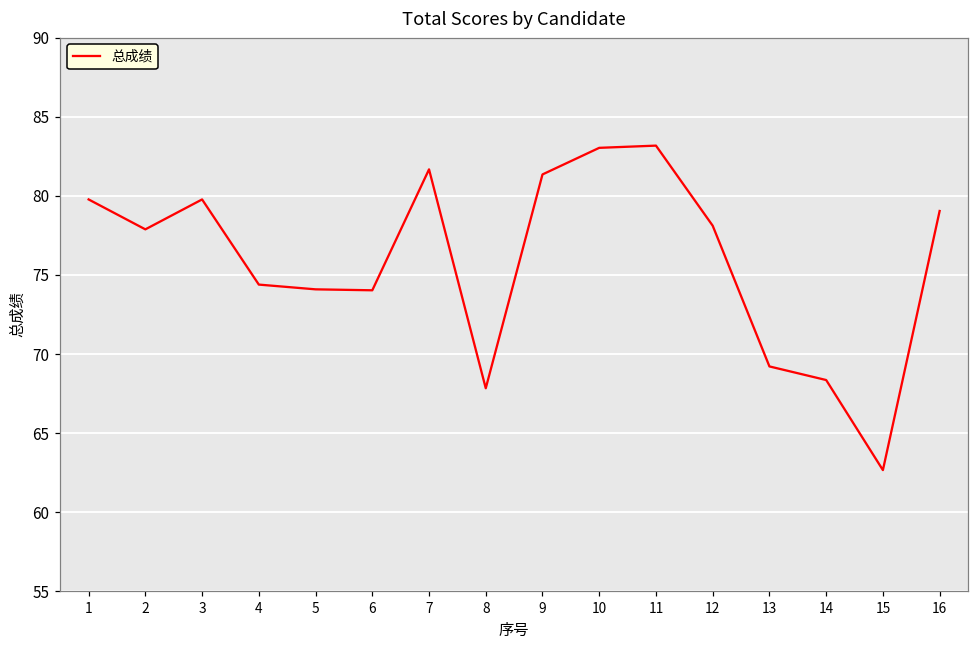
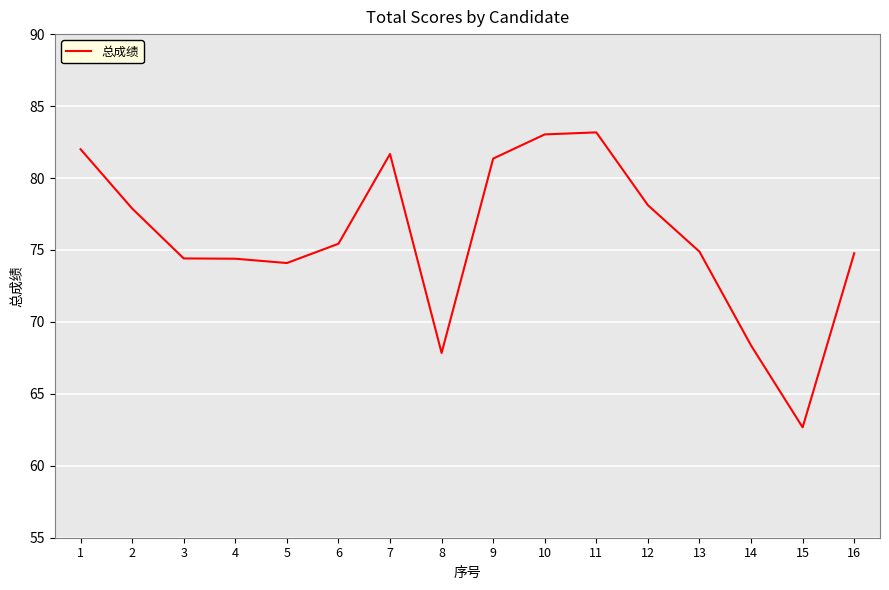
1: 79.8 -> 82.0
3: 79.8 -> 74.4
6: 74.0 -> 75.4
13: 69.2 -> 74.9
16: 79.0 -> 74.8
